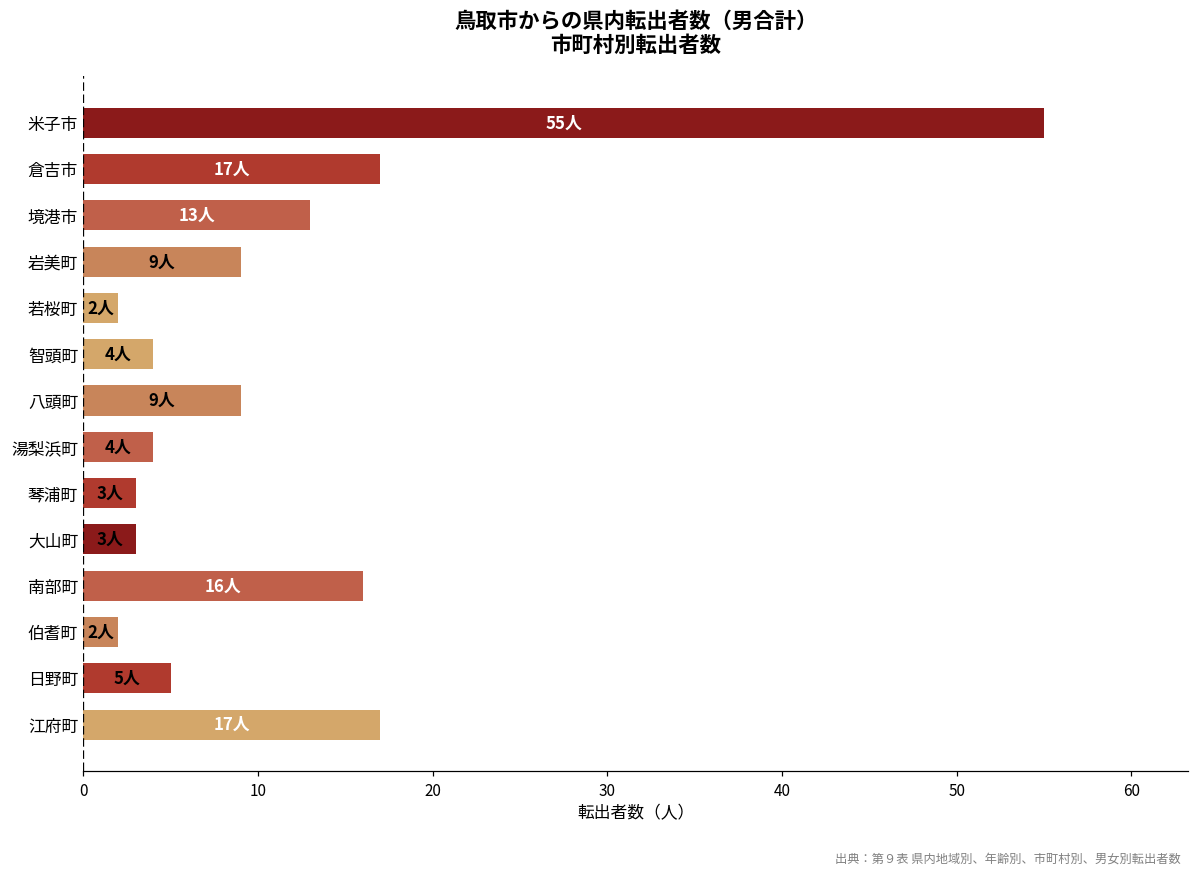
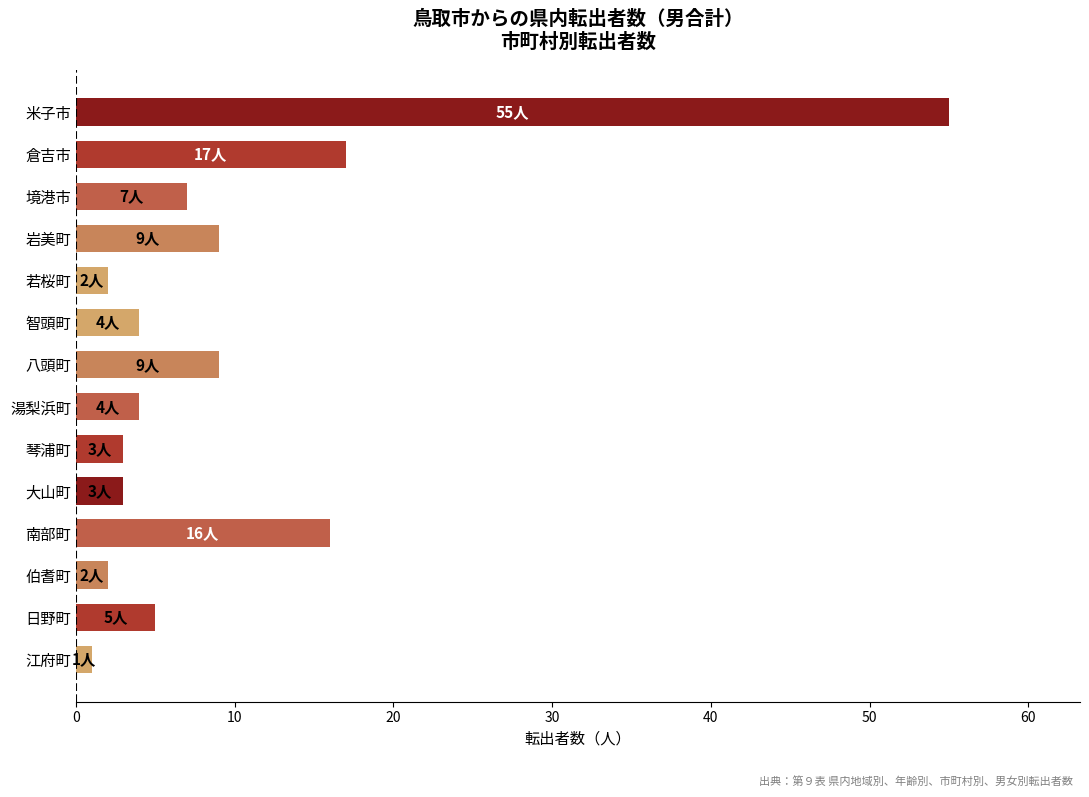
境港市: 13人 -> 7人
江府町: 17人 -> 1人
